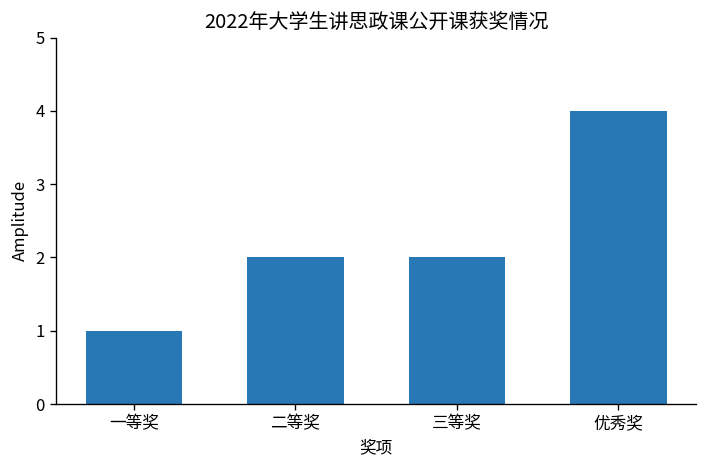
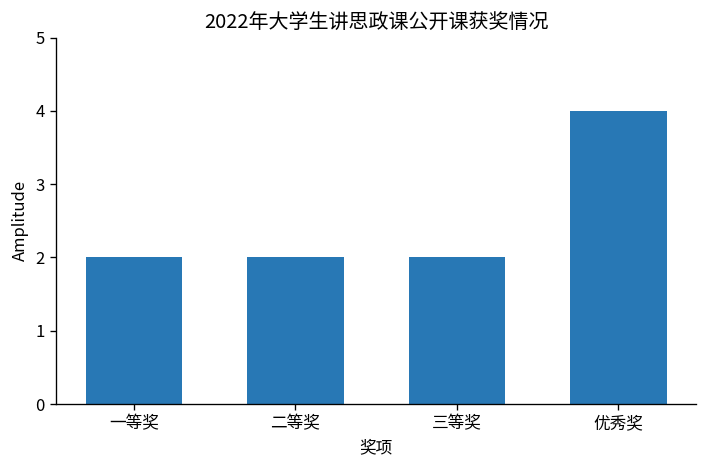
一等奖: 1 -> 2
